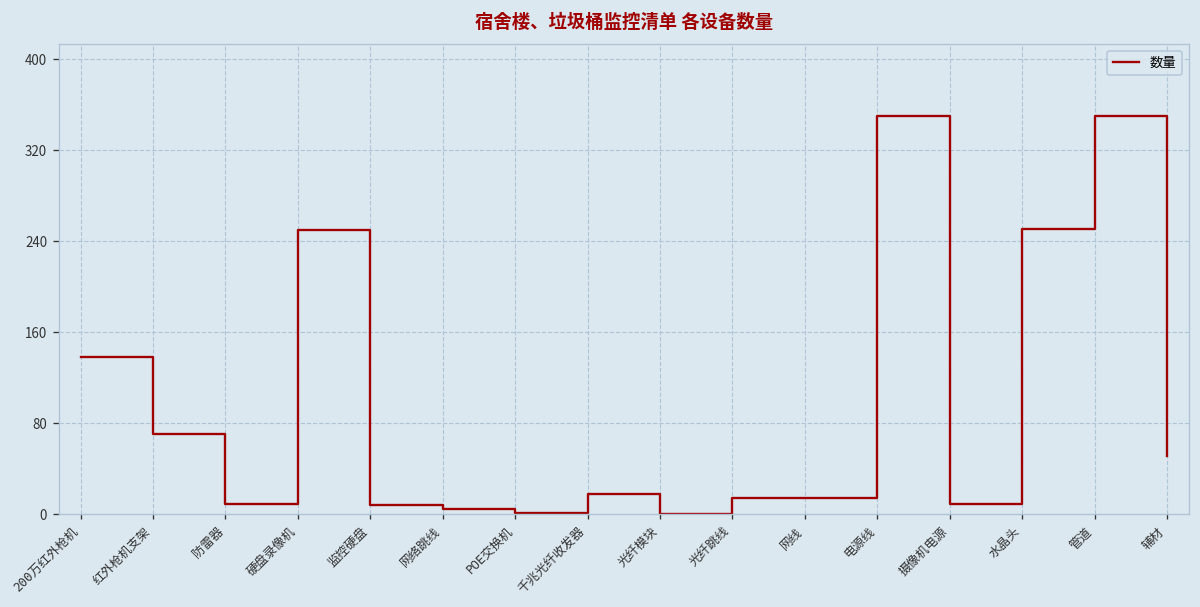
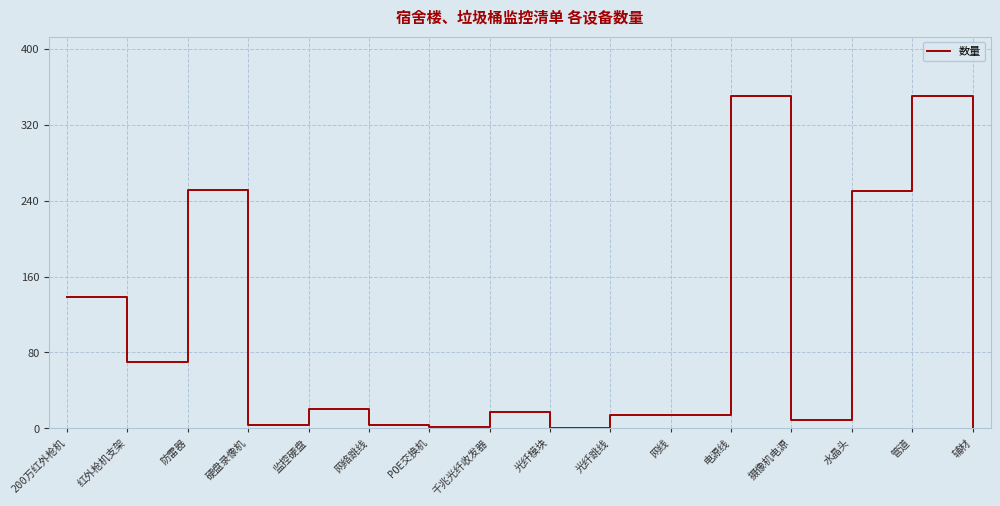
防雷器: 10 -> 250
硬盘录像机: 250 -> 0
监控硬盘: 10 -> 20
辅材: 50 -> 0
